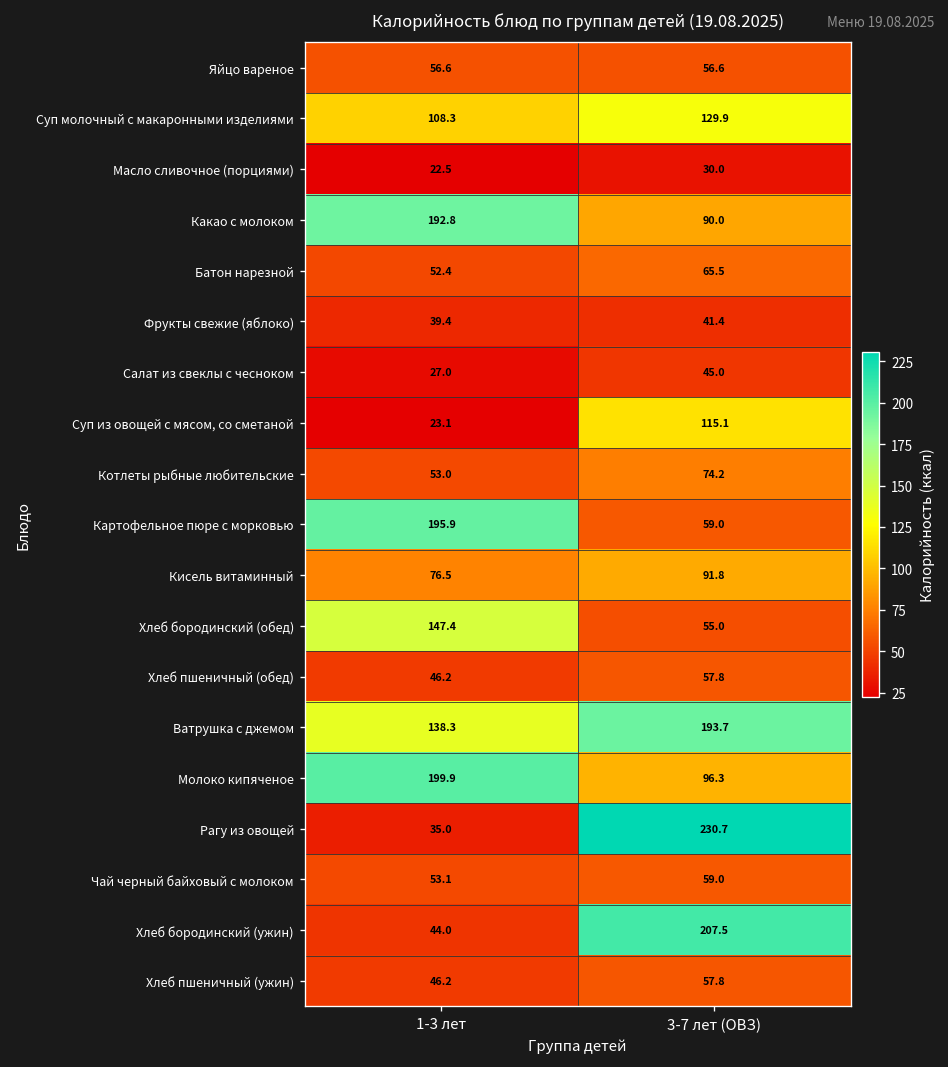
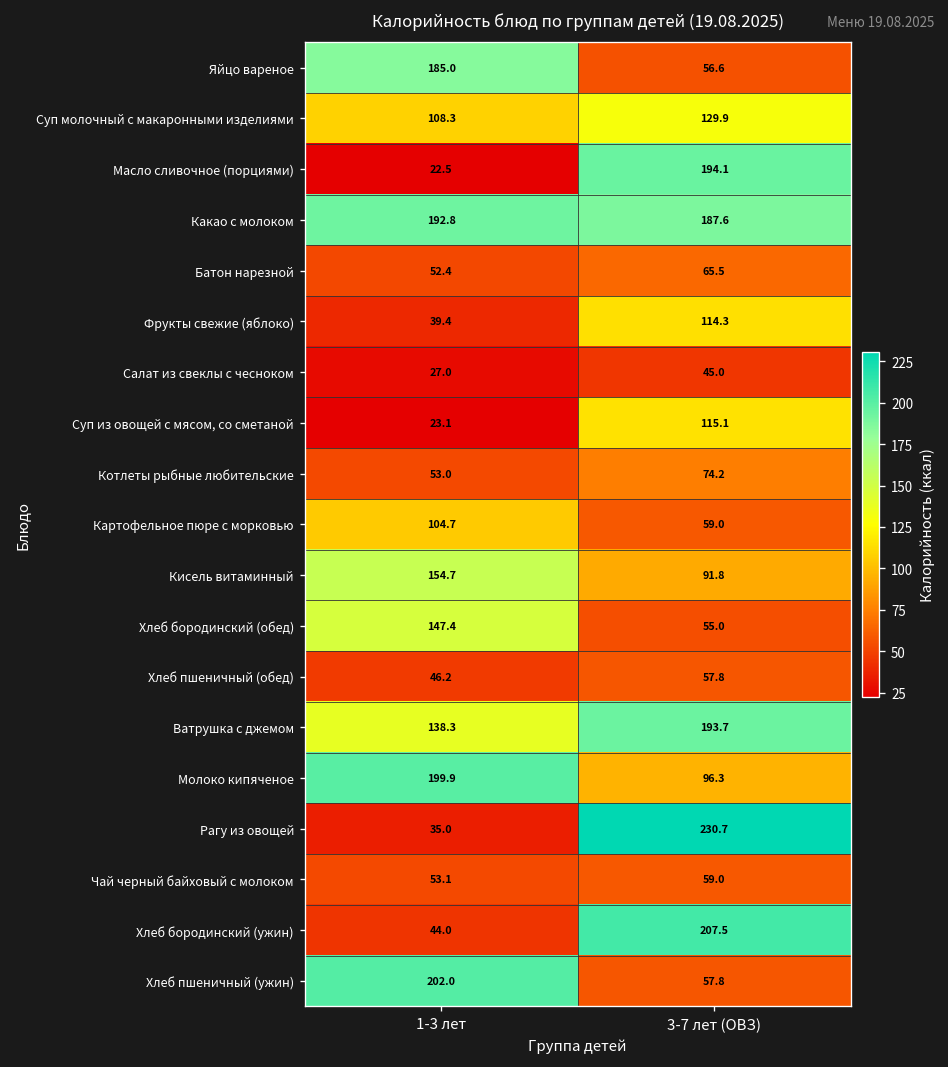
Яйцо вареное, 1-3 лет: 56.6 -> 185.0
Масло сливочное (порциями), 3-7 лет (ОВЗ): 30.0 -> 194.1
Какао с молоком, 3-7 лет (ОВЗ): 90.0 -> 187.6
Фрукты свежие (яблоко), 3-7 лет (ОВЗ): 41.4 -> 114.3
Картофельное пюре с морковью, 1-3 лет: 195.9 -> 104.7
Кисель витаминный, 1-3 лет: 76.5 -> 154.7
Хлеб пшеничный (ужин), 1-3 лет: 46.2 -> 202.0
